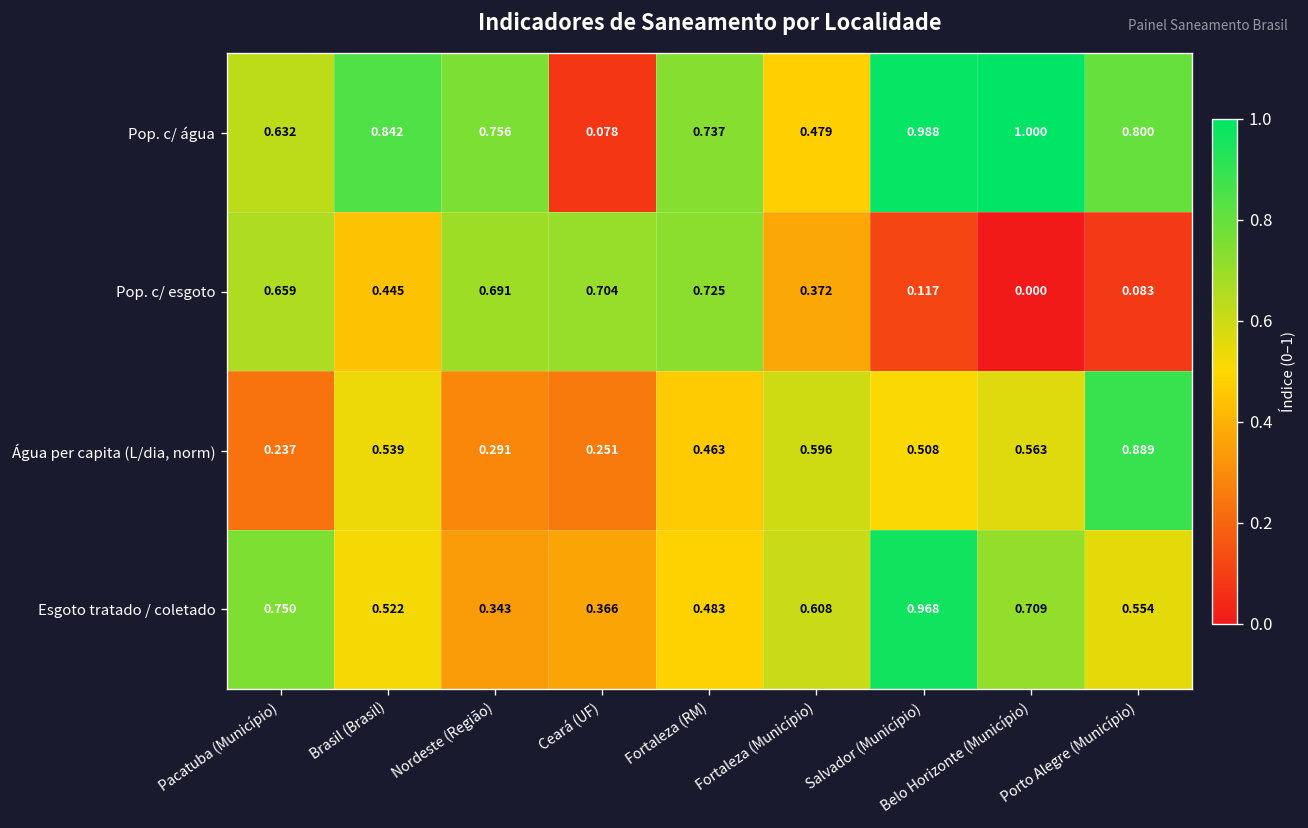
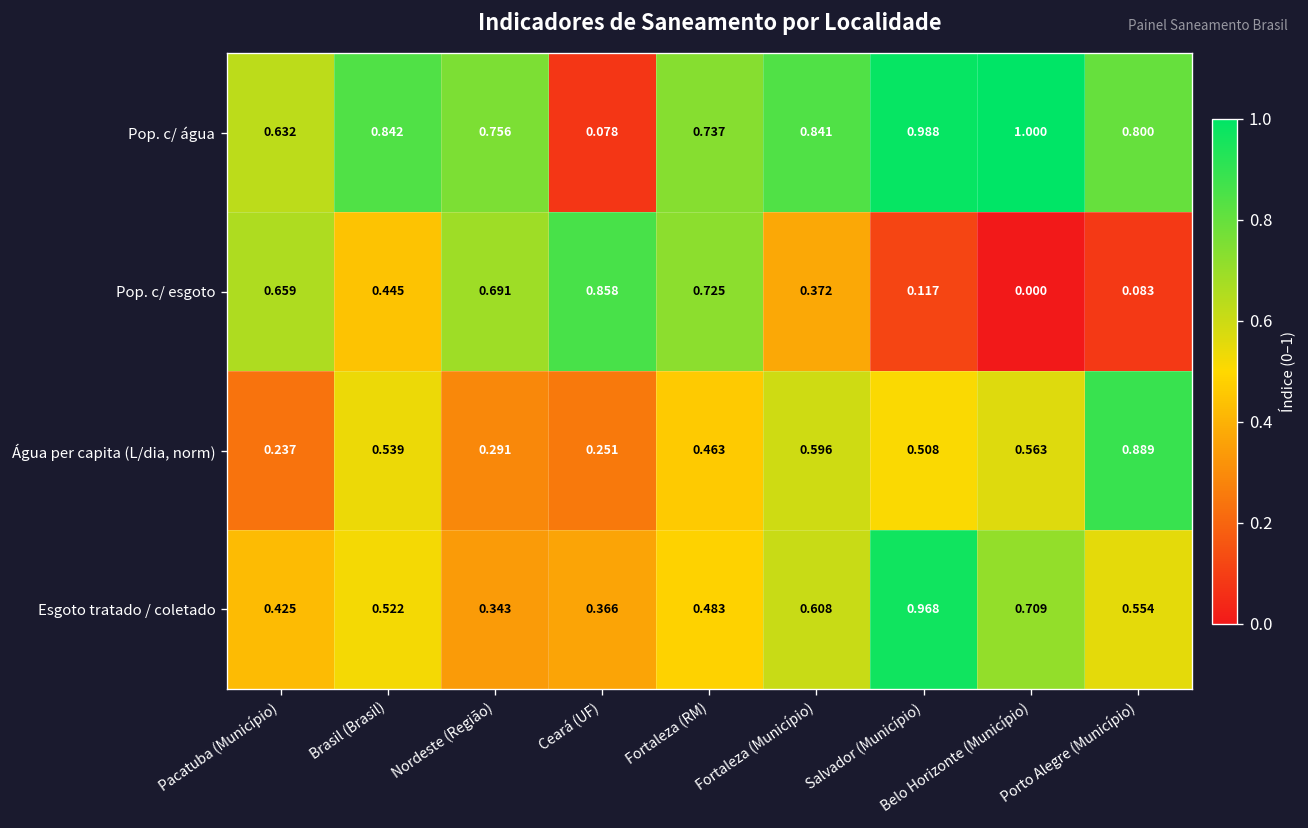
Pop. c/ água, Fortaleza (Município): 0.479 -> 0.841
Pop. c/ esgoto, Ceará (UF): 0.704 -> 0.858
Esgoto tratado / coletado, Pacatuba (Município): 0.750 -> 0.425
